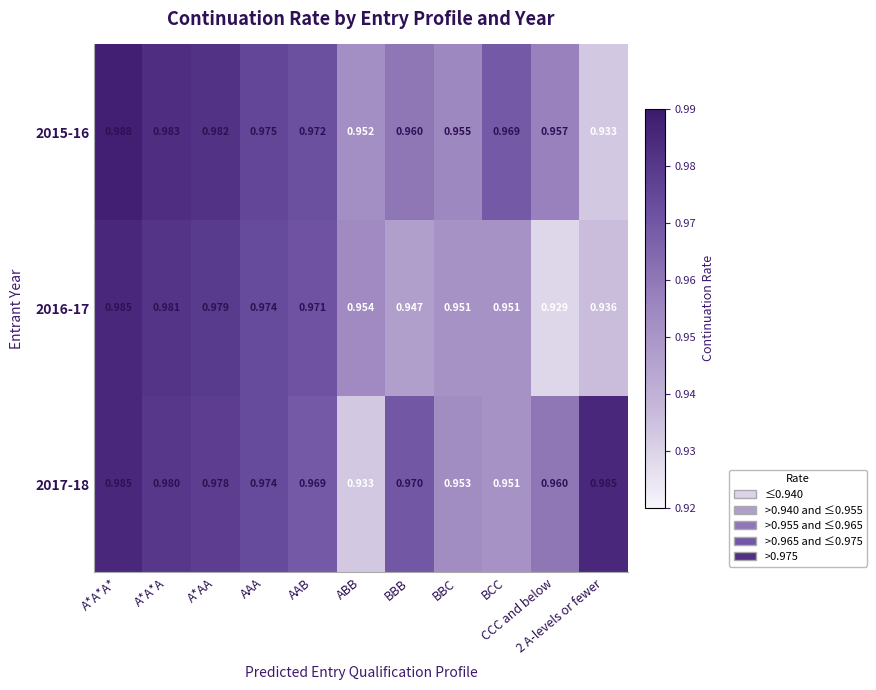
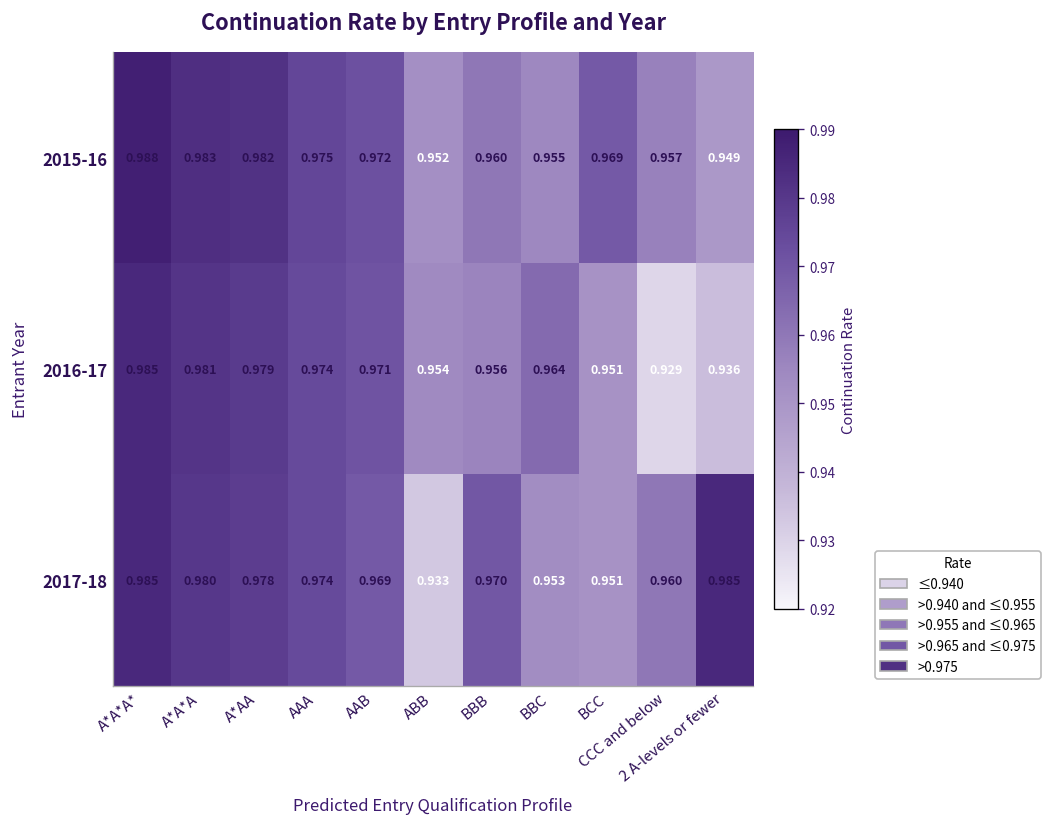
2015-16, 2 A-levels or fewer: 0.933 -> 0.949
2016-17, BBB: 0.947 -> 0.956
2016-17, BBC: 0.951 -> 0.964
